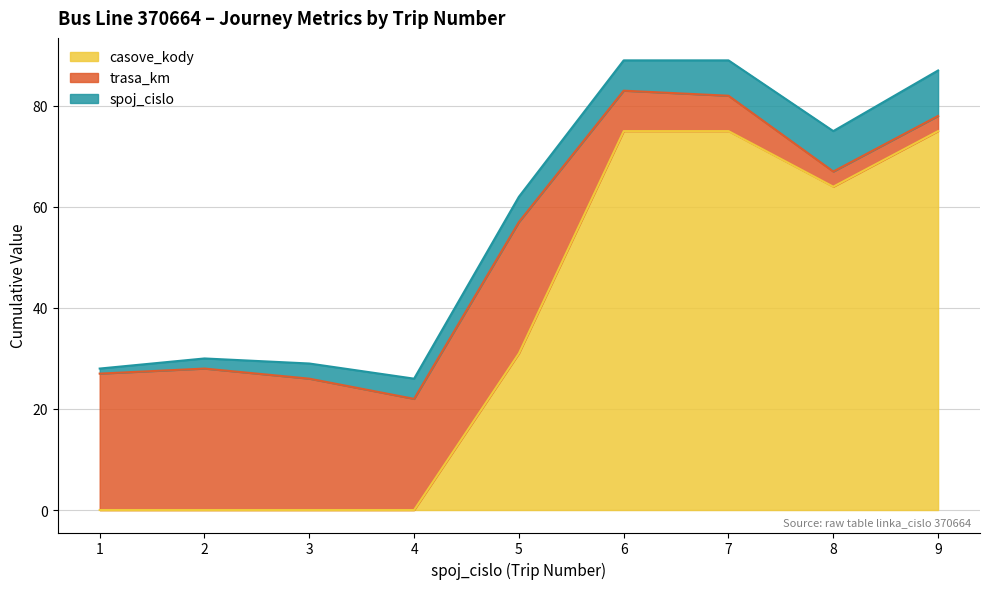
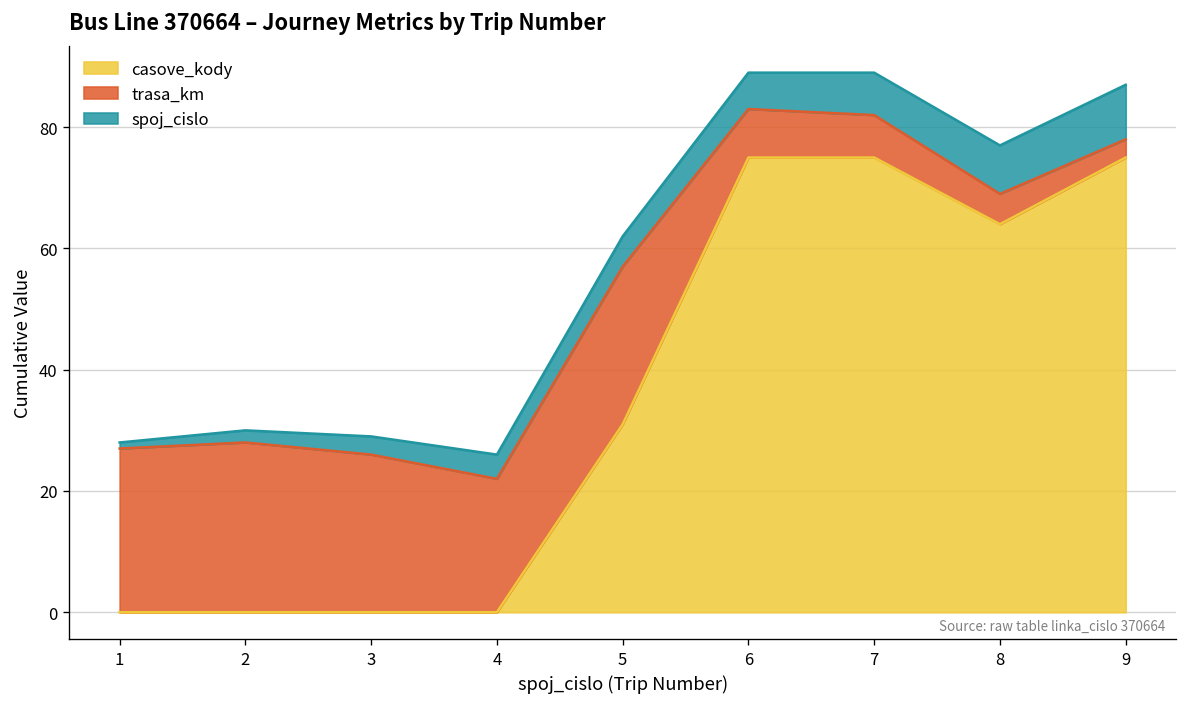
trasa_km, 8: 3 -> 5
